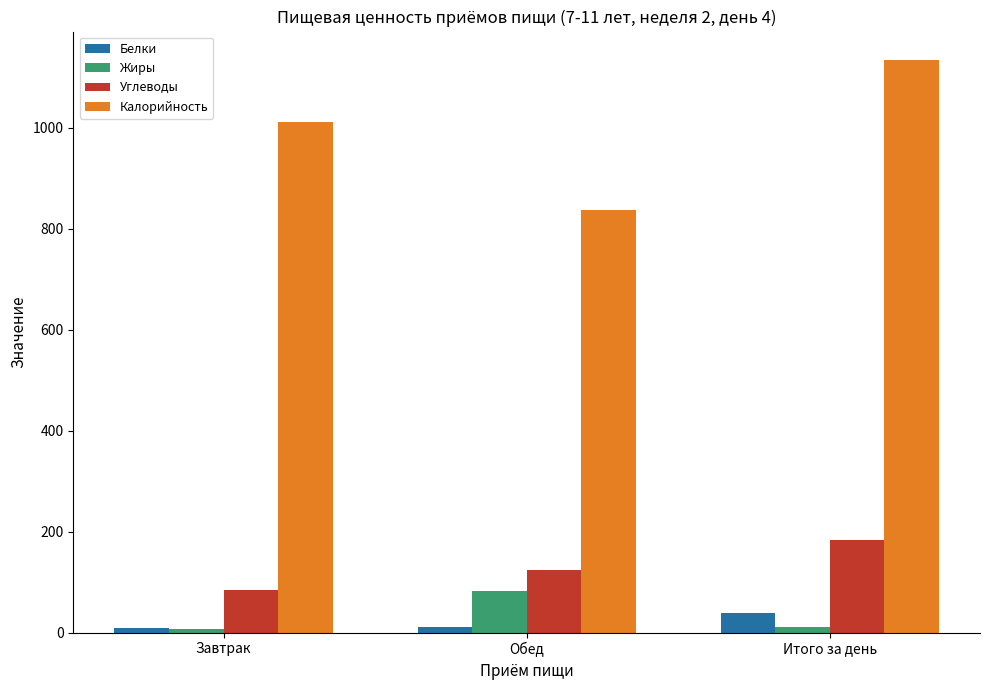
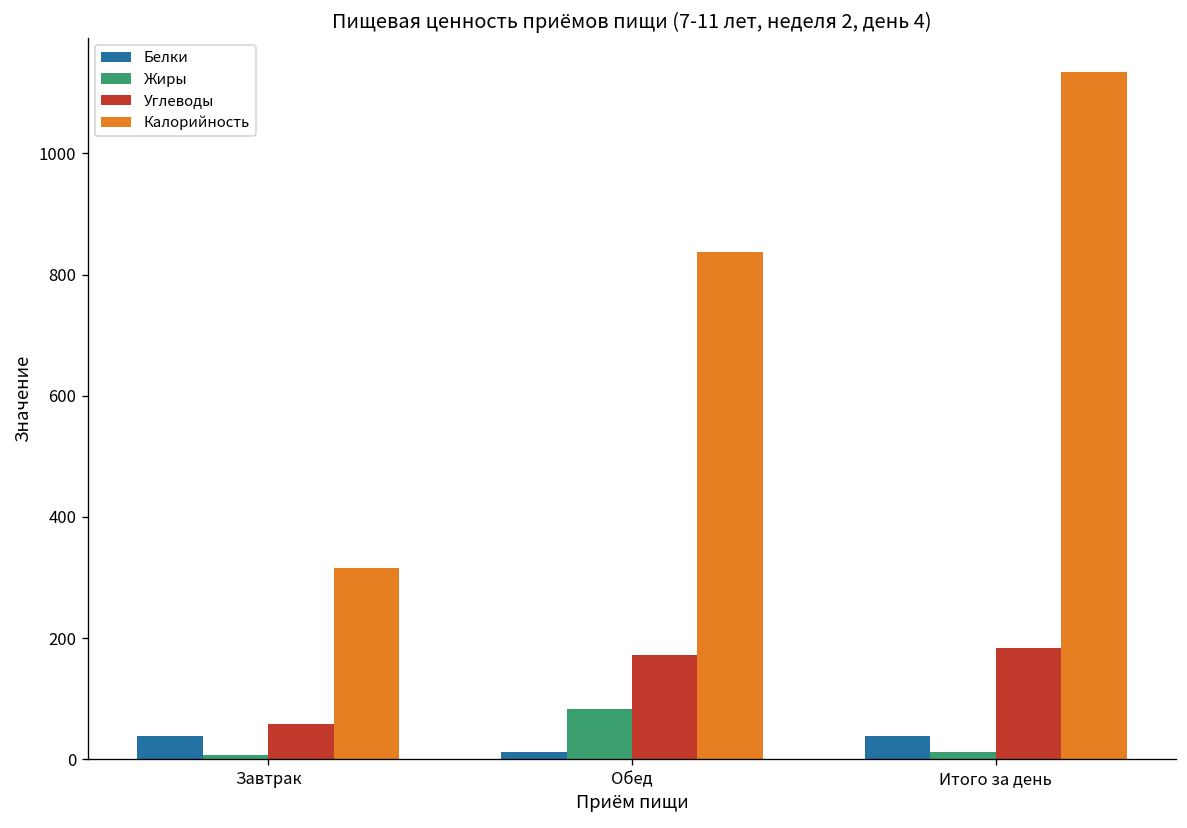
Белки, Завтрак: 10 -> 40
Углеводы, Завтрак: 80 -> 60
Калорийность, Завтрак: 1010 -> 320
Углеводы, Обед: 120 -> 170
